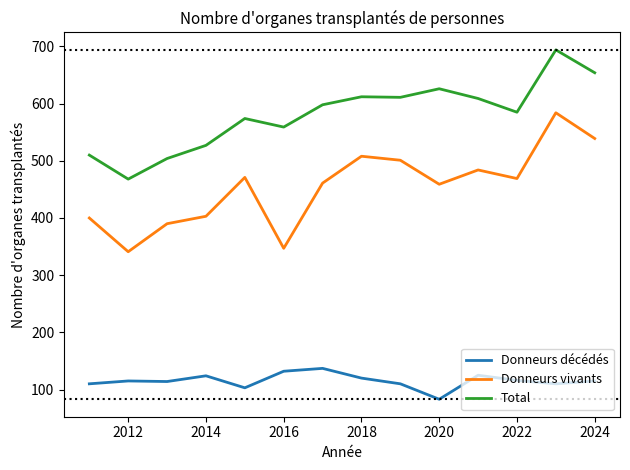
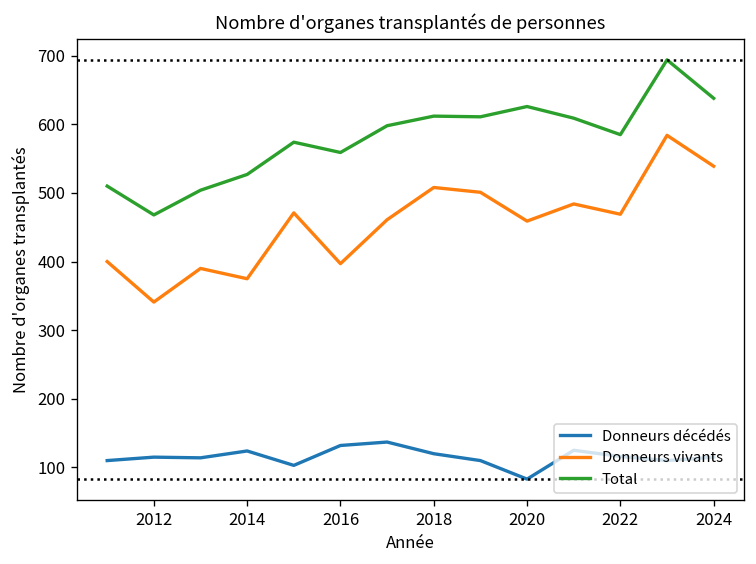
Donneurs vivants, 2014: 400 -> 380
Donneurs vivants, 2016: 350 -> 400
Total, 2024: 650 -> 640
